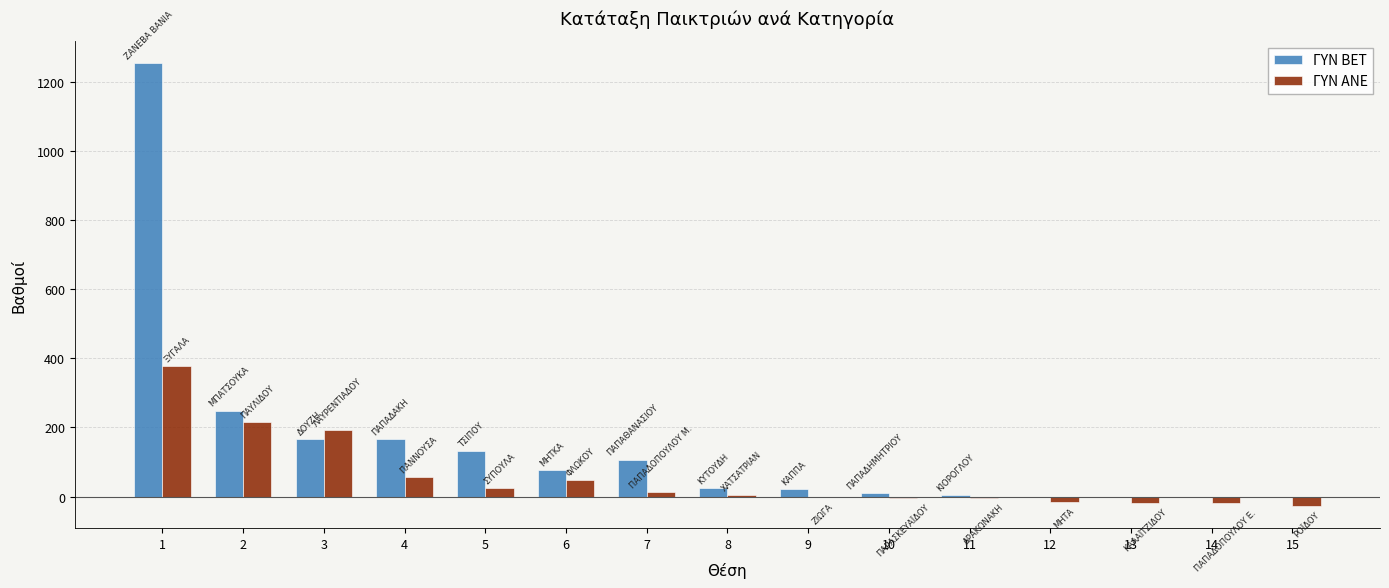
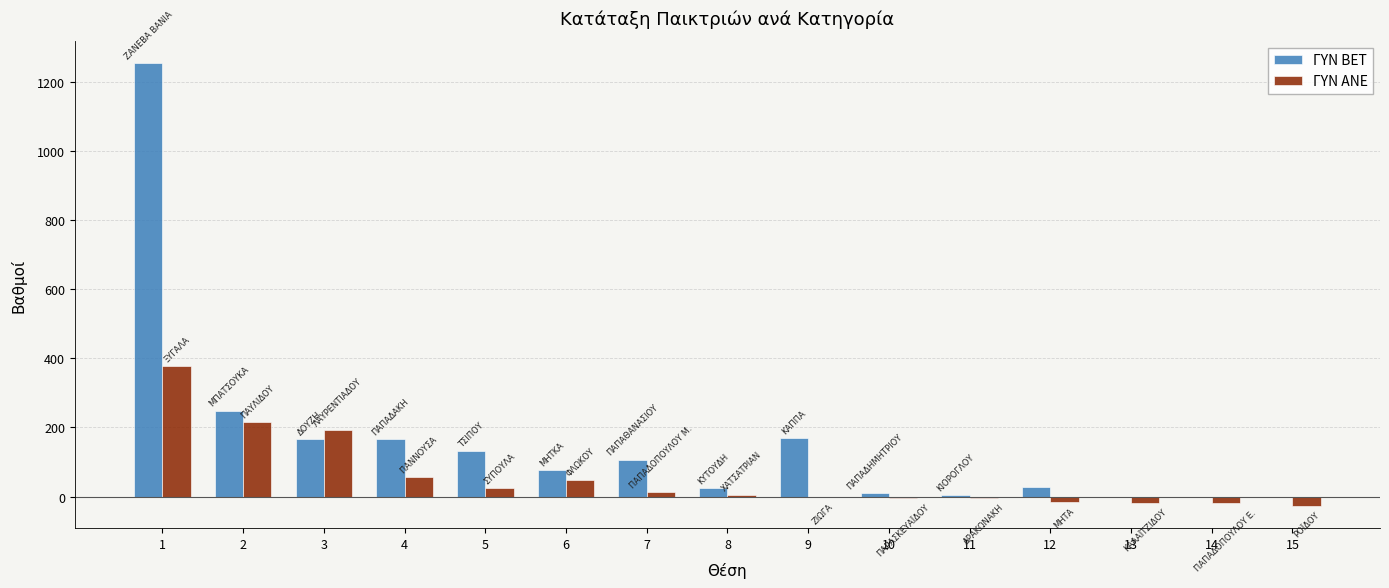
ΓΥΝ BET, 9: 20 -> 170
ΓΥΝ BET, 12: 0 -> 30
